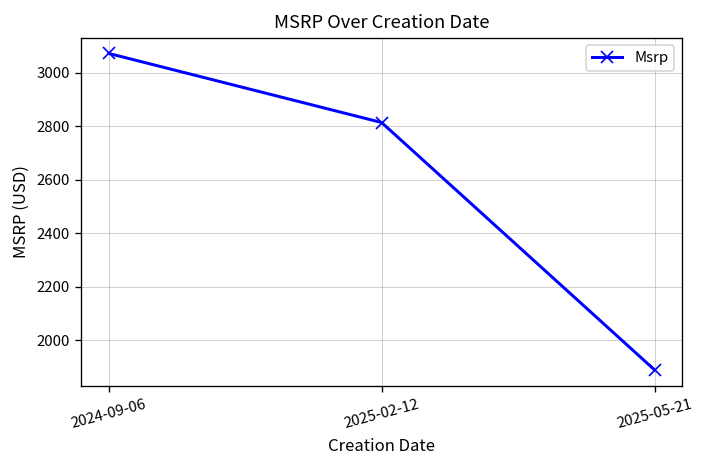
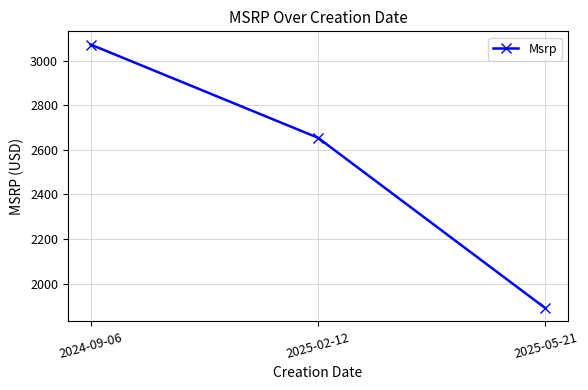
2025-02-12: 2810 -> 2650
